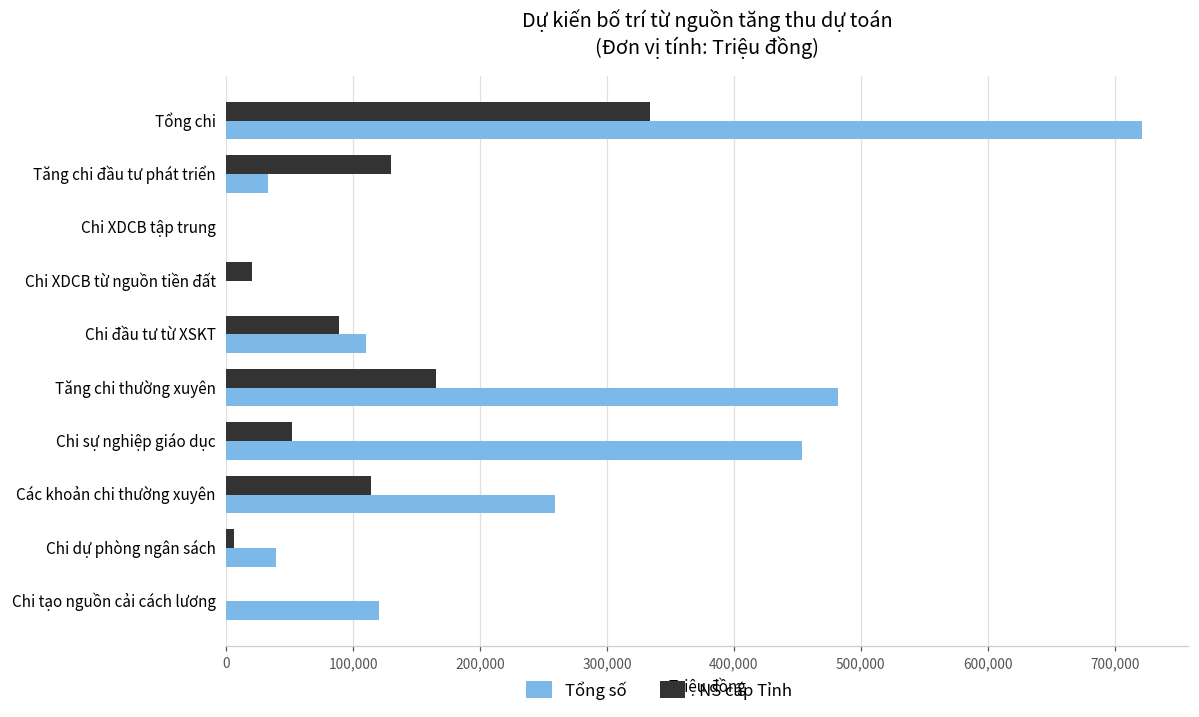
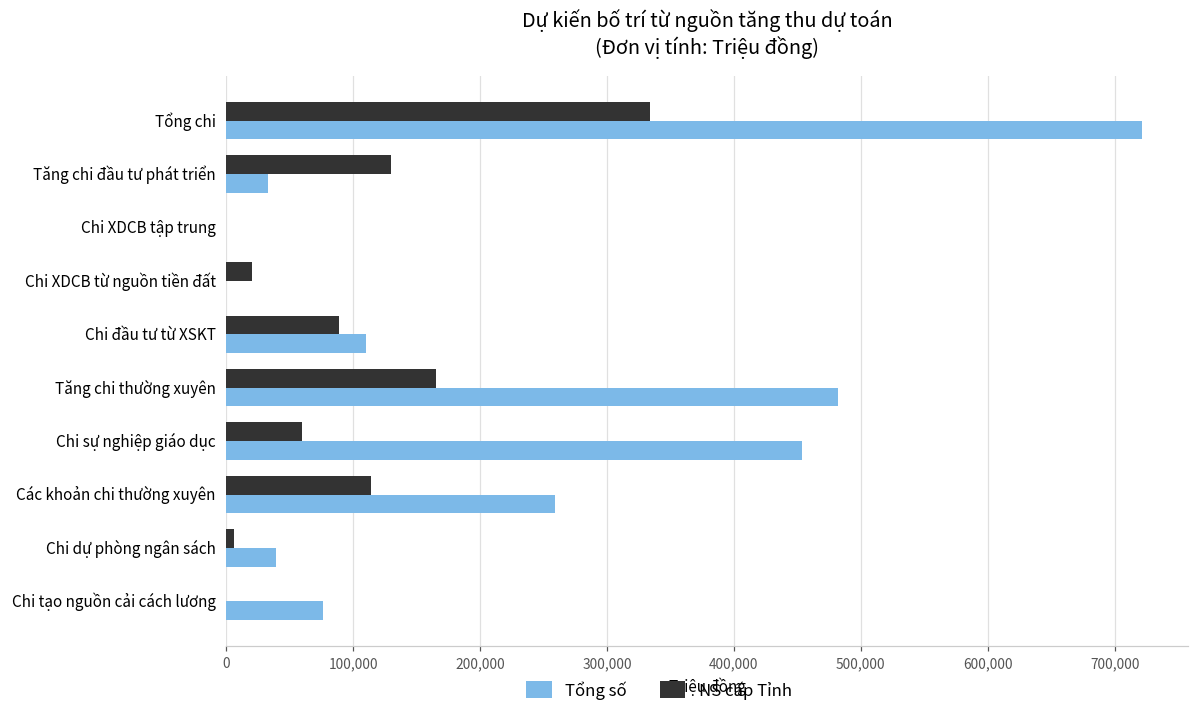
NS cấp Tỉnh, Chi sự nghiệp giáo dục: 51,000 -> 59,000
Tổng số, Chi tạo nguồn cải cách lương: 120,000 -> 76,000
